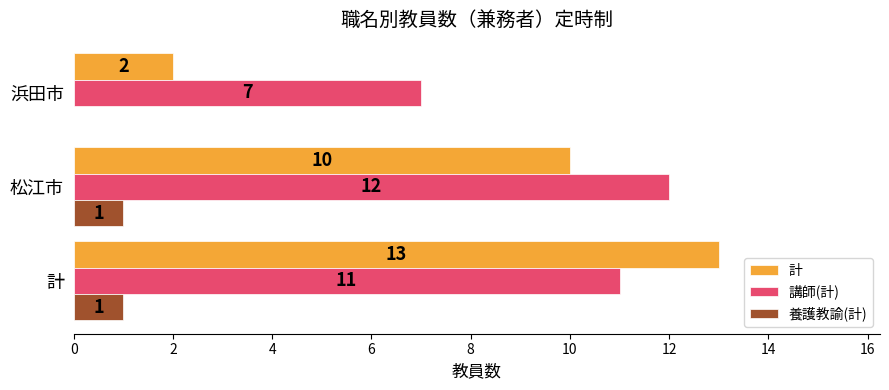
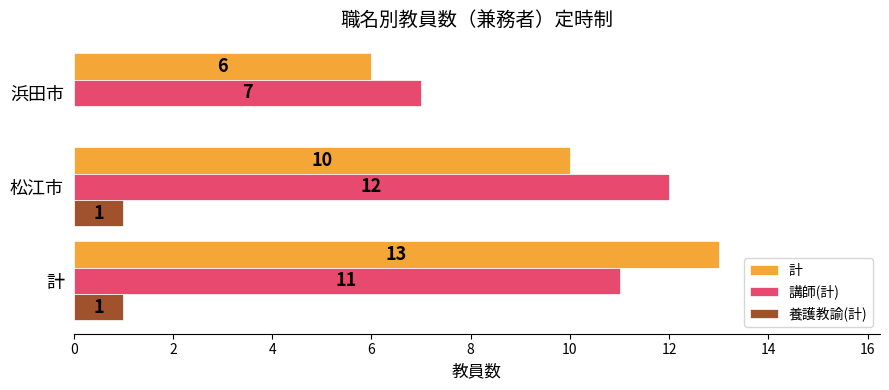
計, 浜田市: 2 -> 6
